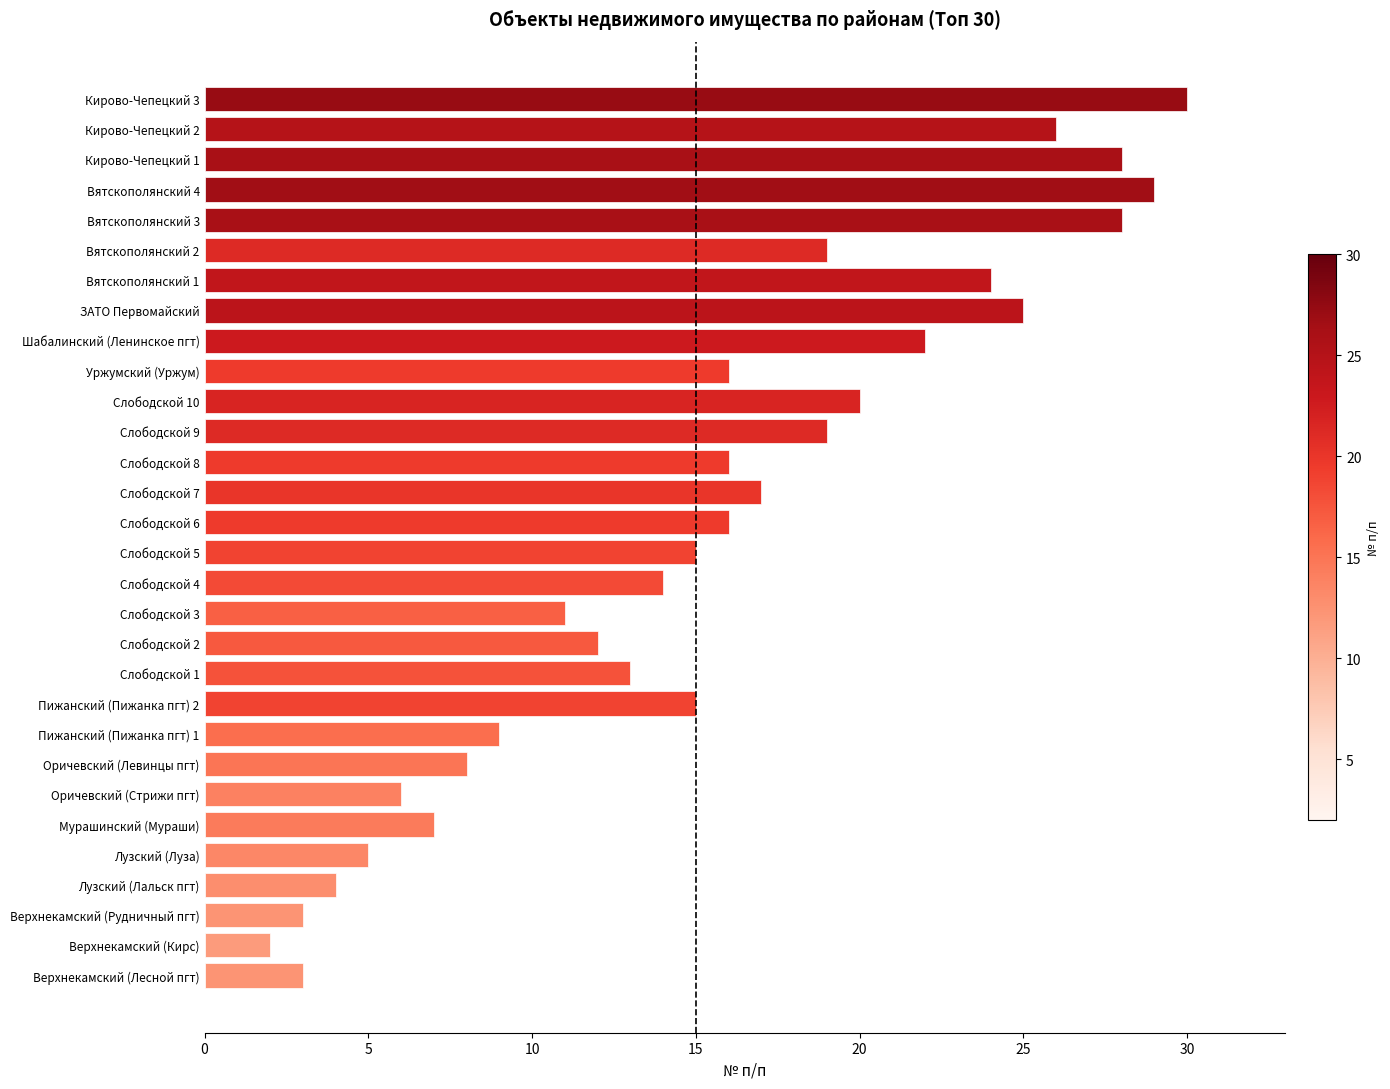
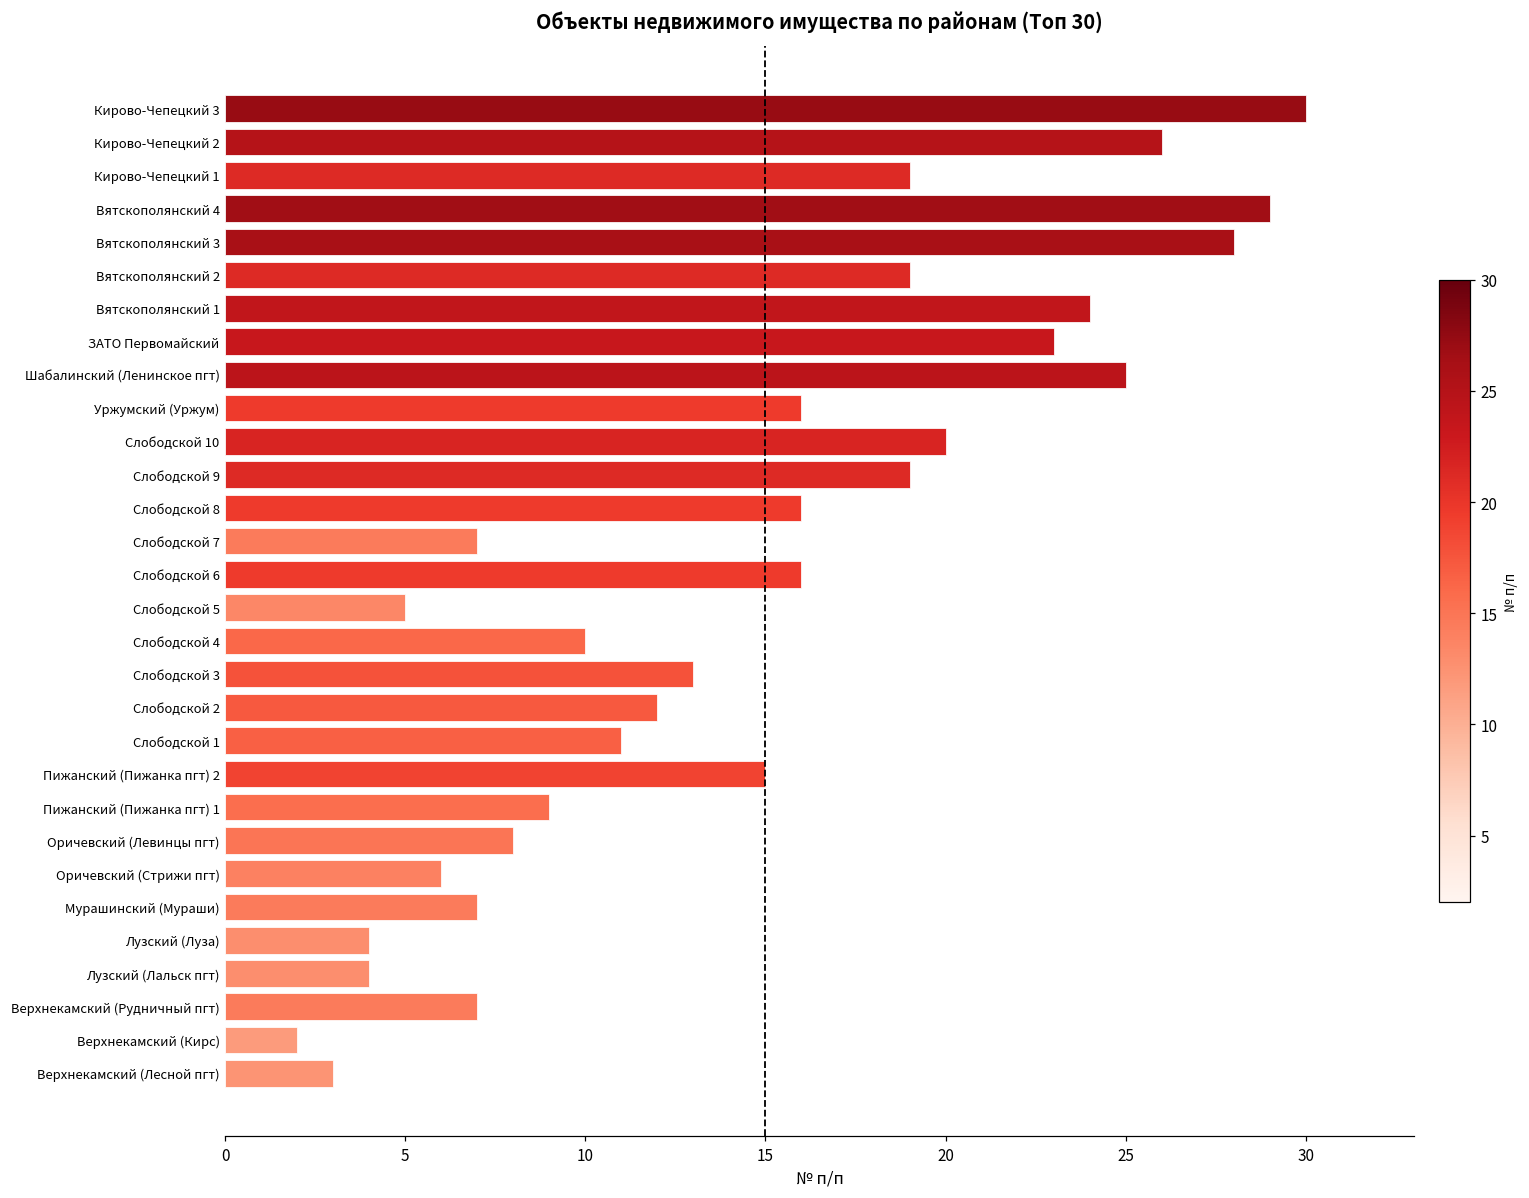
Кирово-Чепецкий 1: 28 -> 19
ЗАТО Первомайский: 25 -> 23
Шабалинский (Ленинское пгт): 22 -> 25
Слободской 7: 17 -> 7
Слободской 5: 15 -> 5
Слободской 4: 14 -> 10
Слободской 3: 11 -> 13
Слободской 1: 13 -> 11
Лузский (Луза): 5 -> 4
Верхнекамский (Рудничный пгт): 3 -> 7
